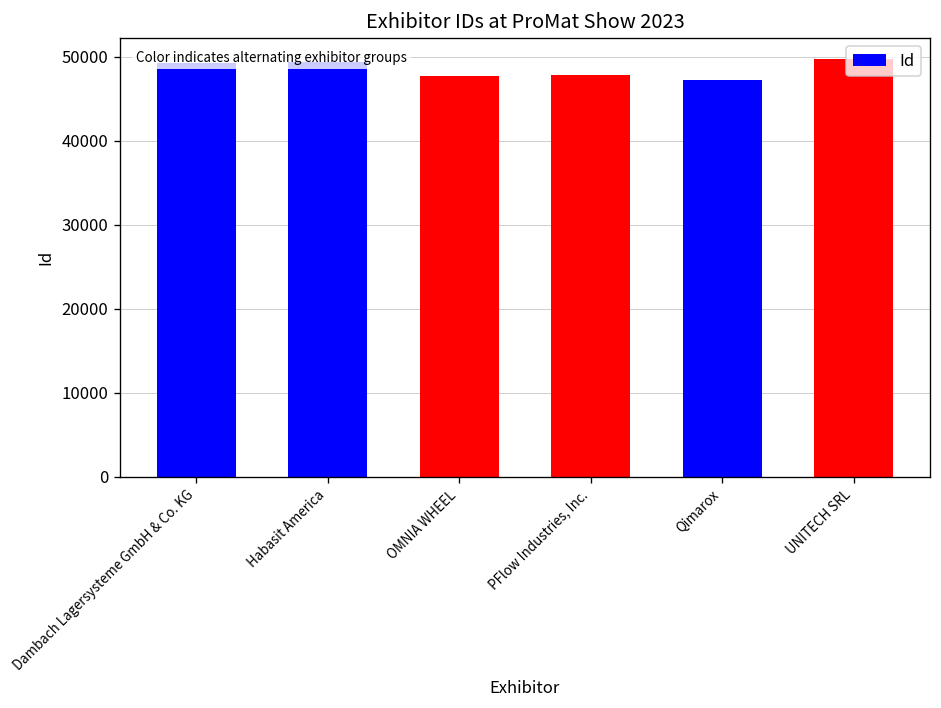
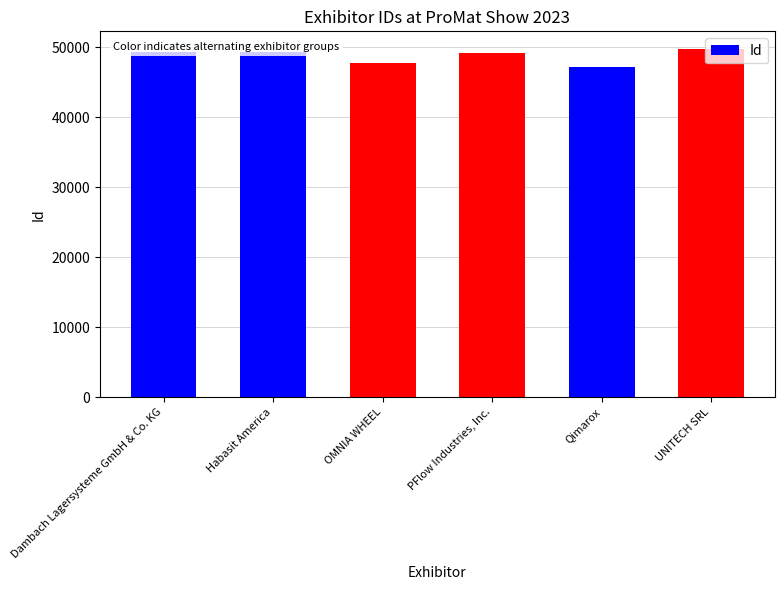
PFlow Industries, Inc.: 48000 -> 49000
